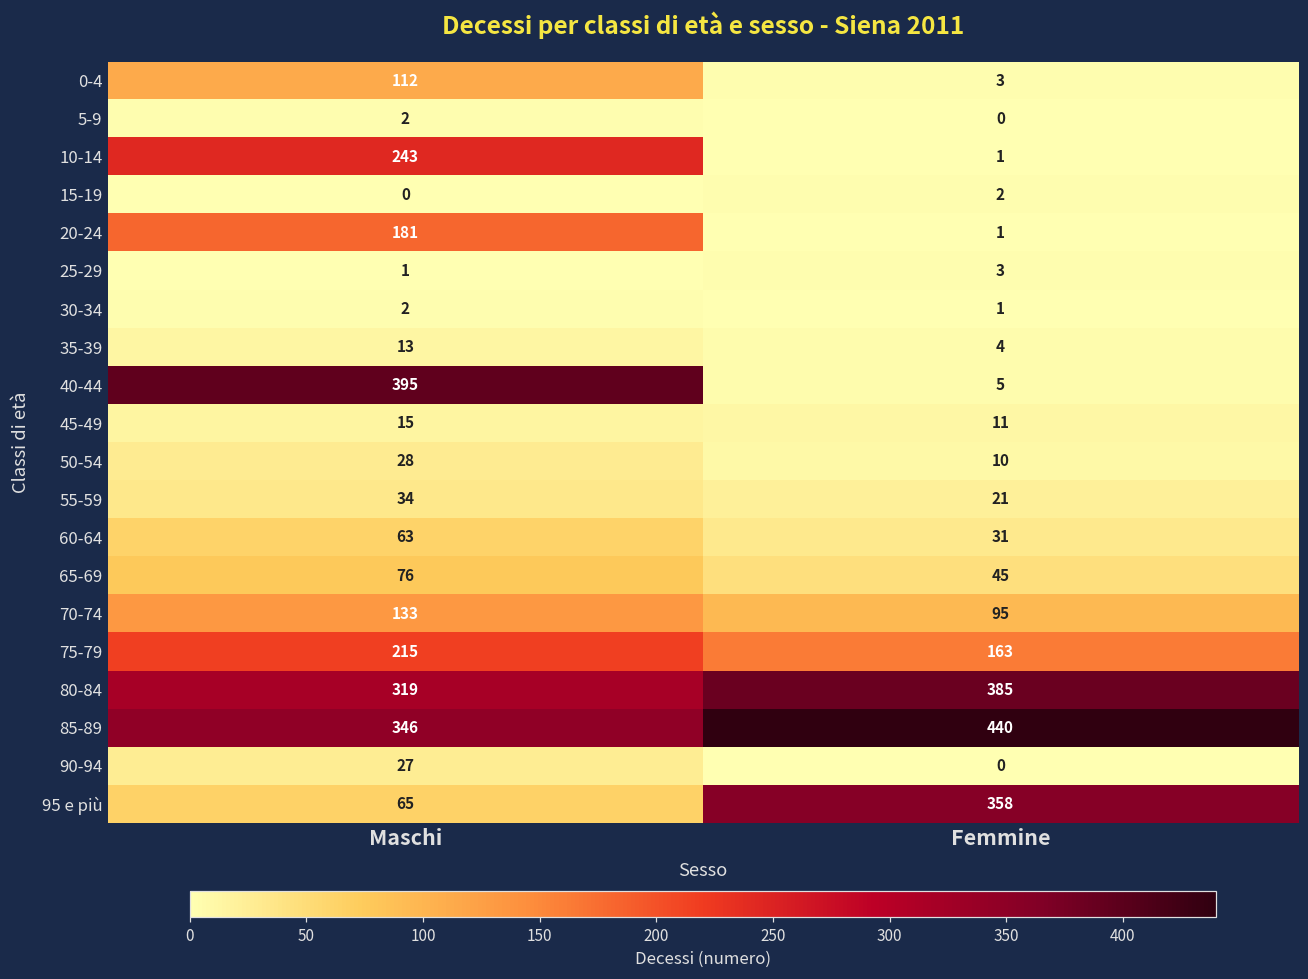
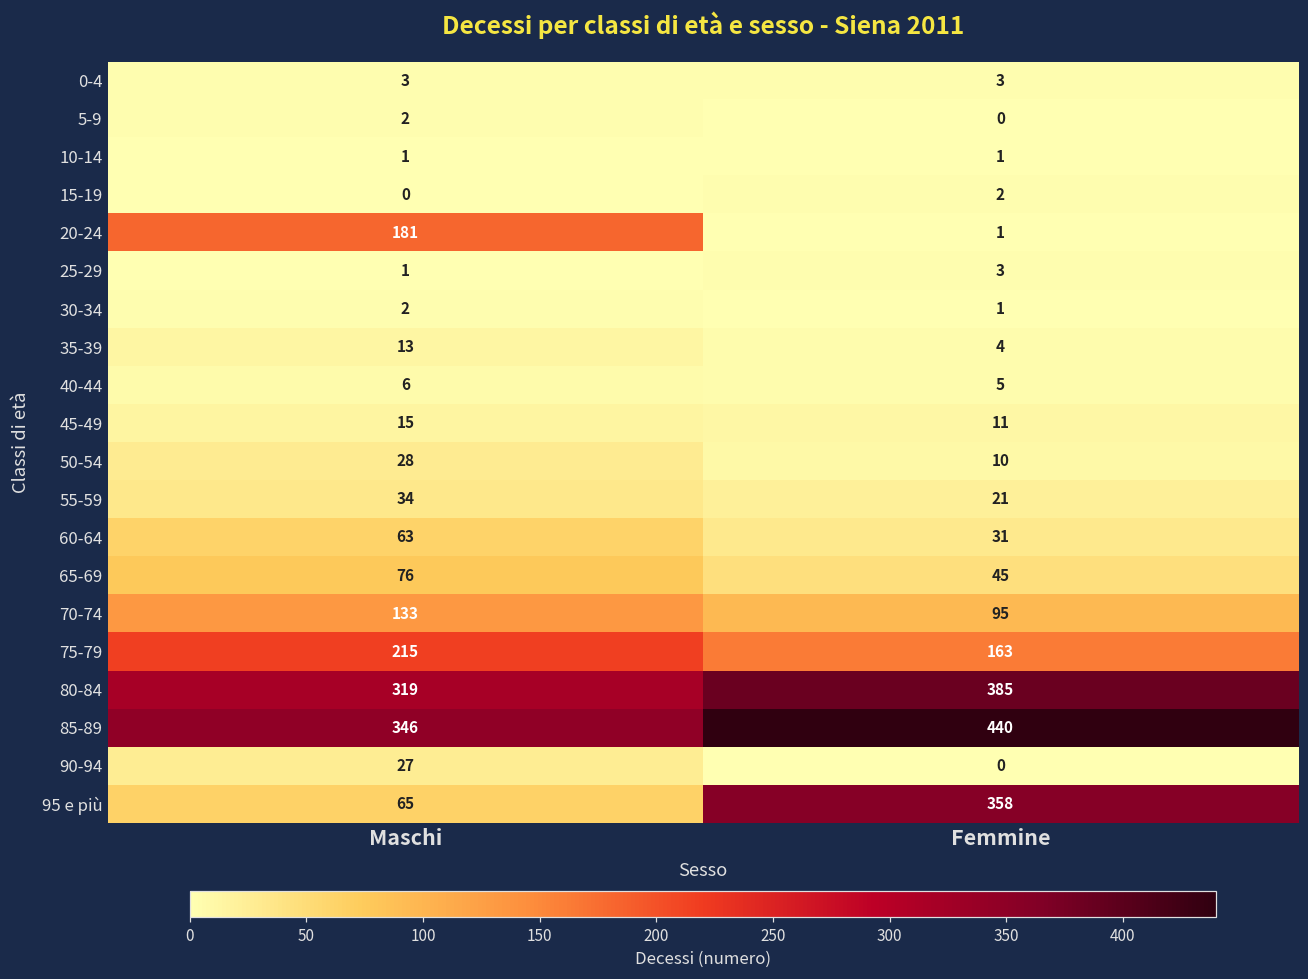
0-4, Maschi: 112 -> 3
10-14, Maschi: 243 -> 1
40-44, Maschi: 395 -> 6
